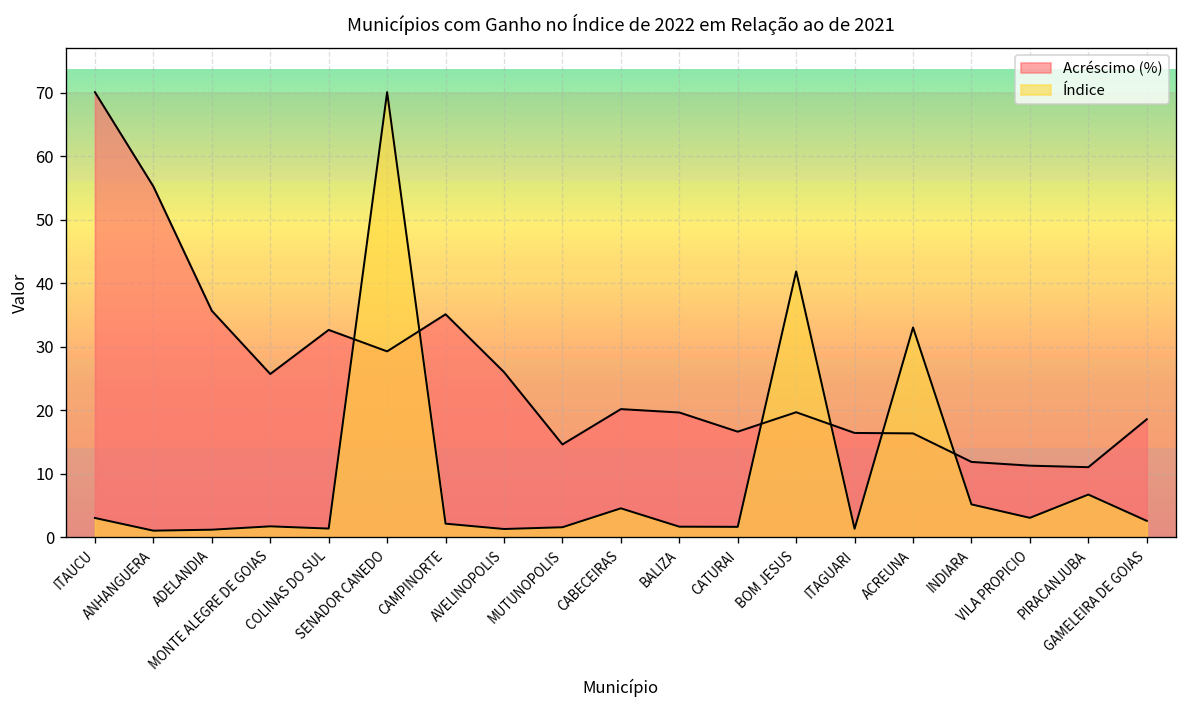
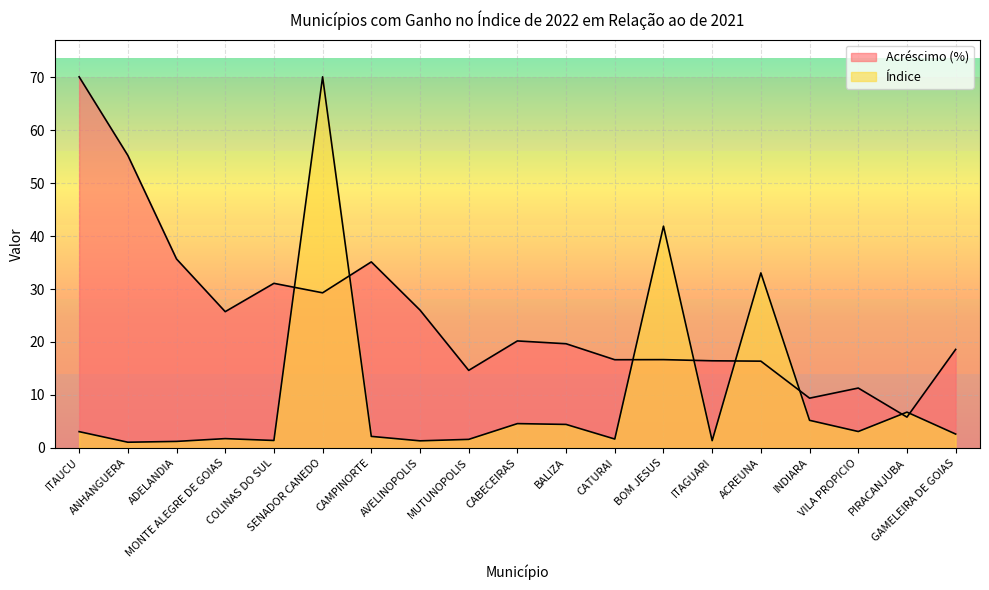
Acréscimo (%), COLINAS DO SUL: 33 -> 31
Índice, BALIZA: 2 -> 4
Acréscimo (%), BOM JESUS: 20 -> 17
Acréscimo (%), INDIARA: 12 -> 9
Acréscimo (%), PIRACANJUBA: 11 -> 6
